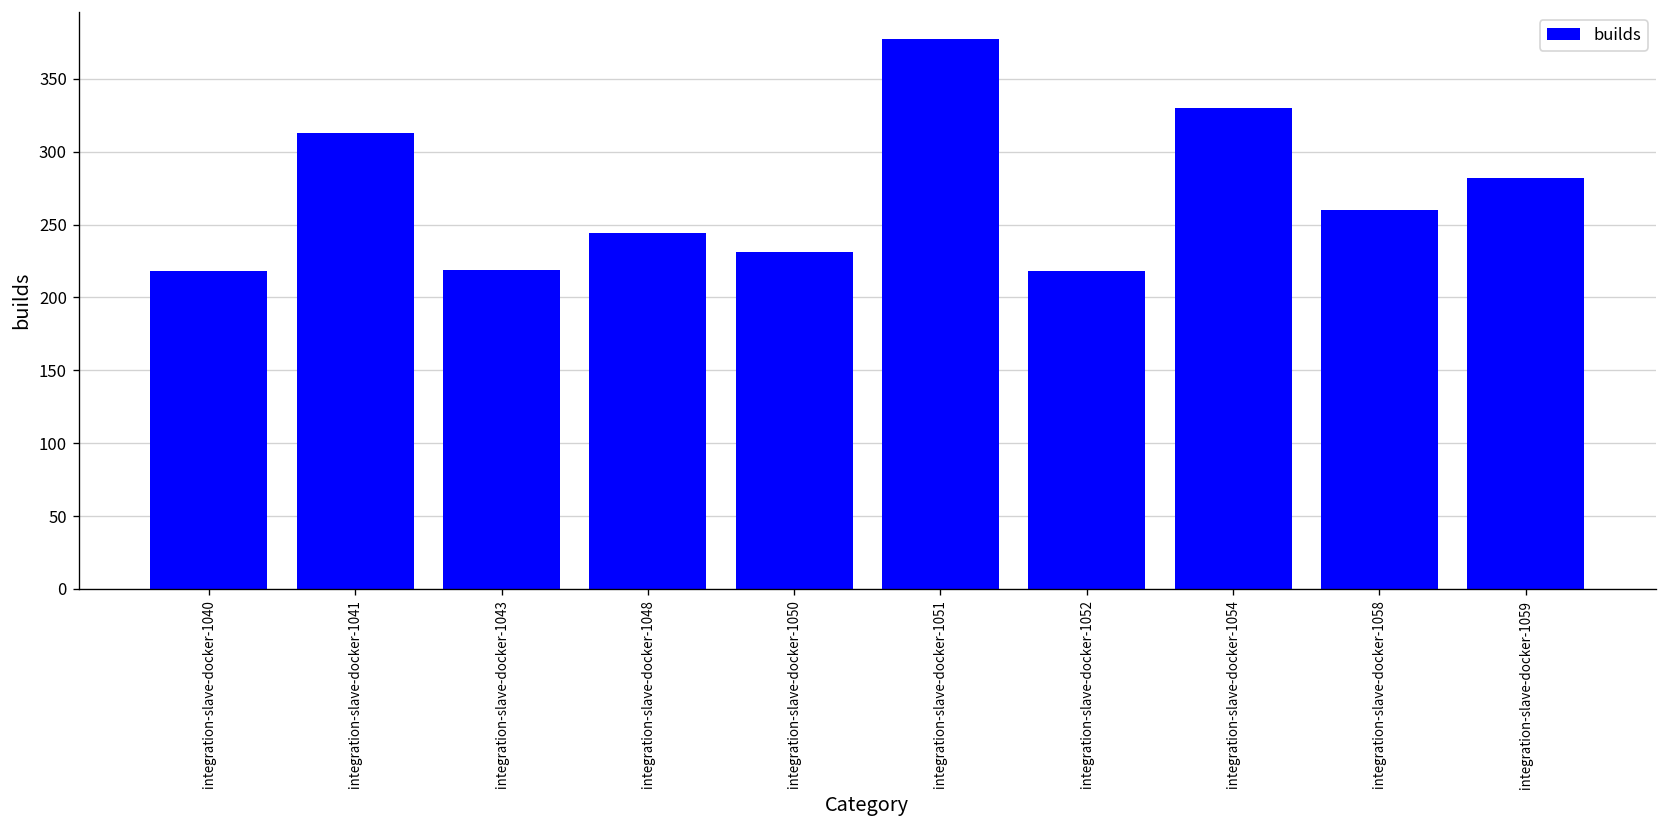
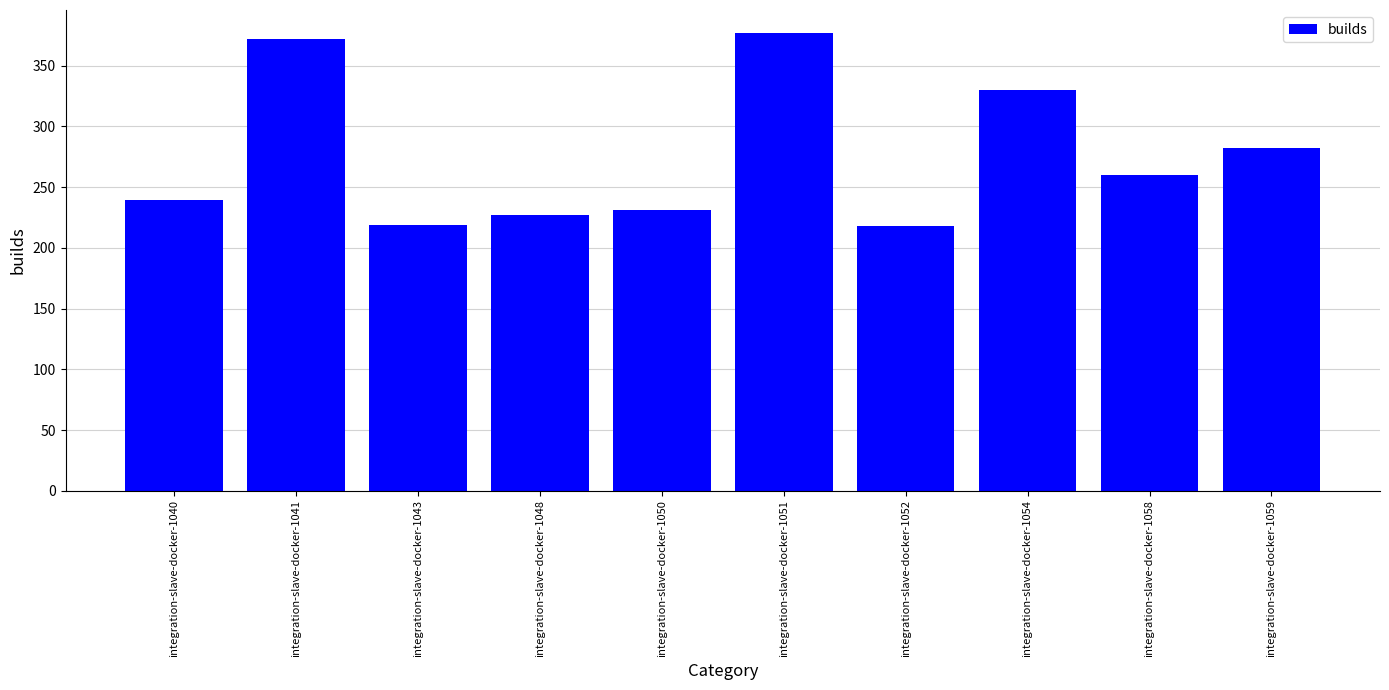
integration-slave-docker-1040: 218 -> 239
integration-slave-docker-1041: 313 -> 372
integration-slave-docker-1048: 244 -> 227
